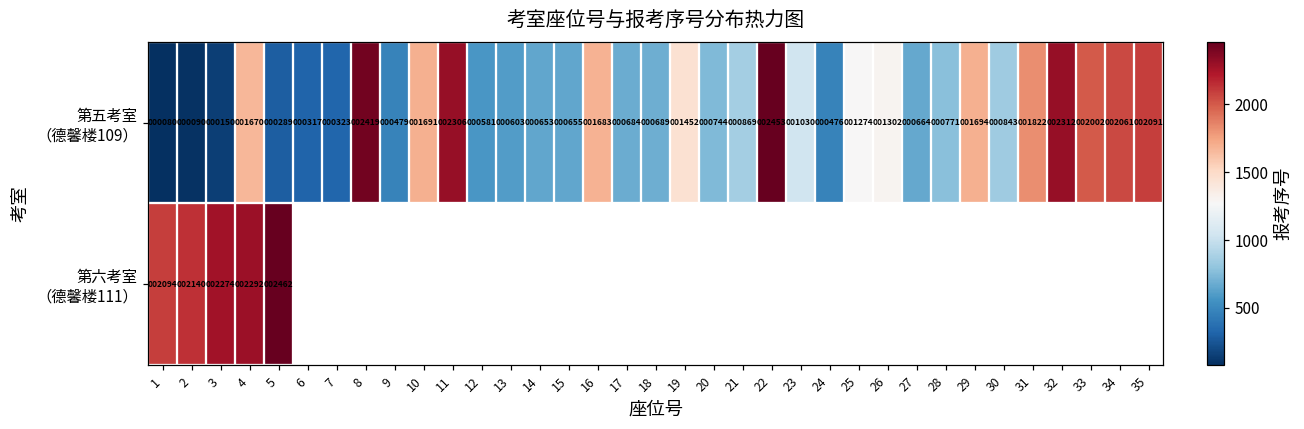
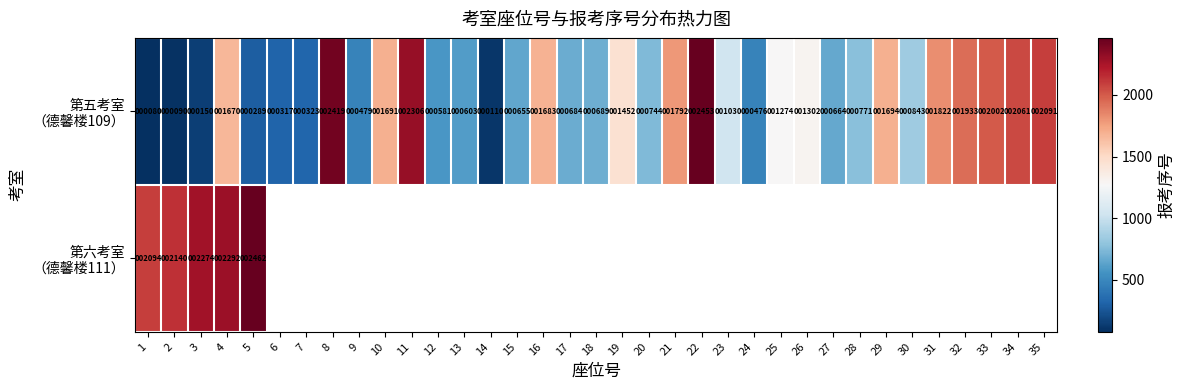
第五考室 （德馨楼109）, 14: 000653 -> 000110
第五考室 （德馨楼109）, 21: 000869 -> 001792
第五考室 （德馨楼109）, 32: 002312 -> 001933
